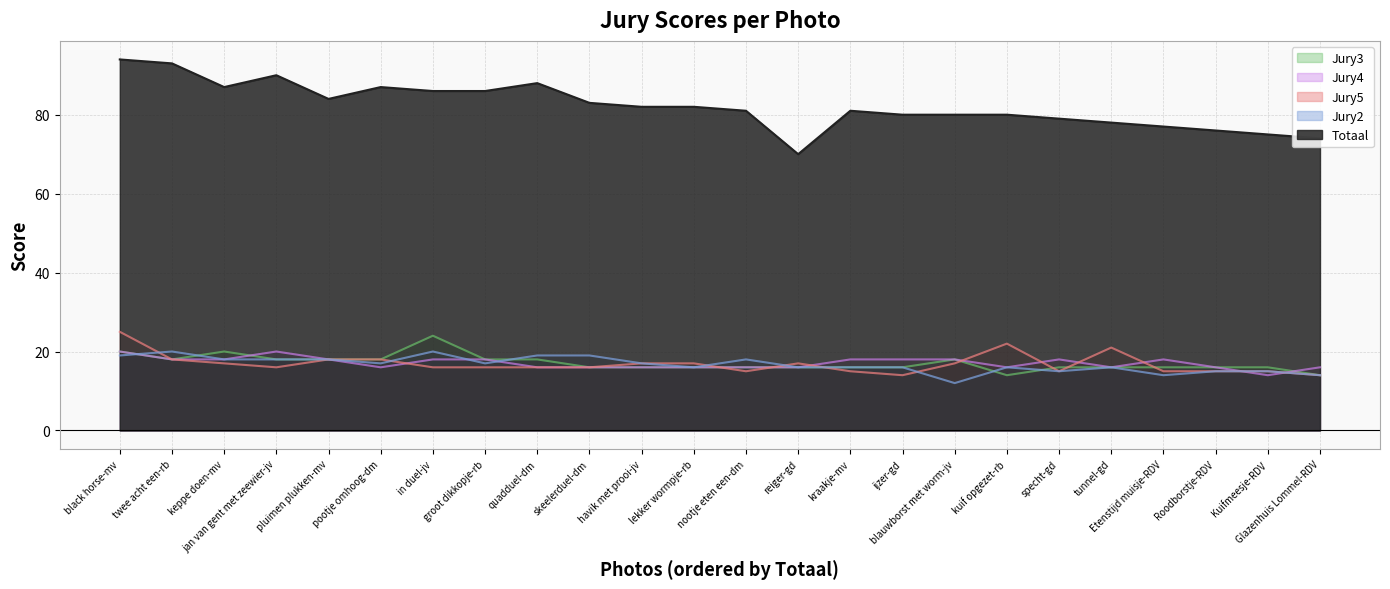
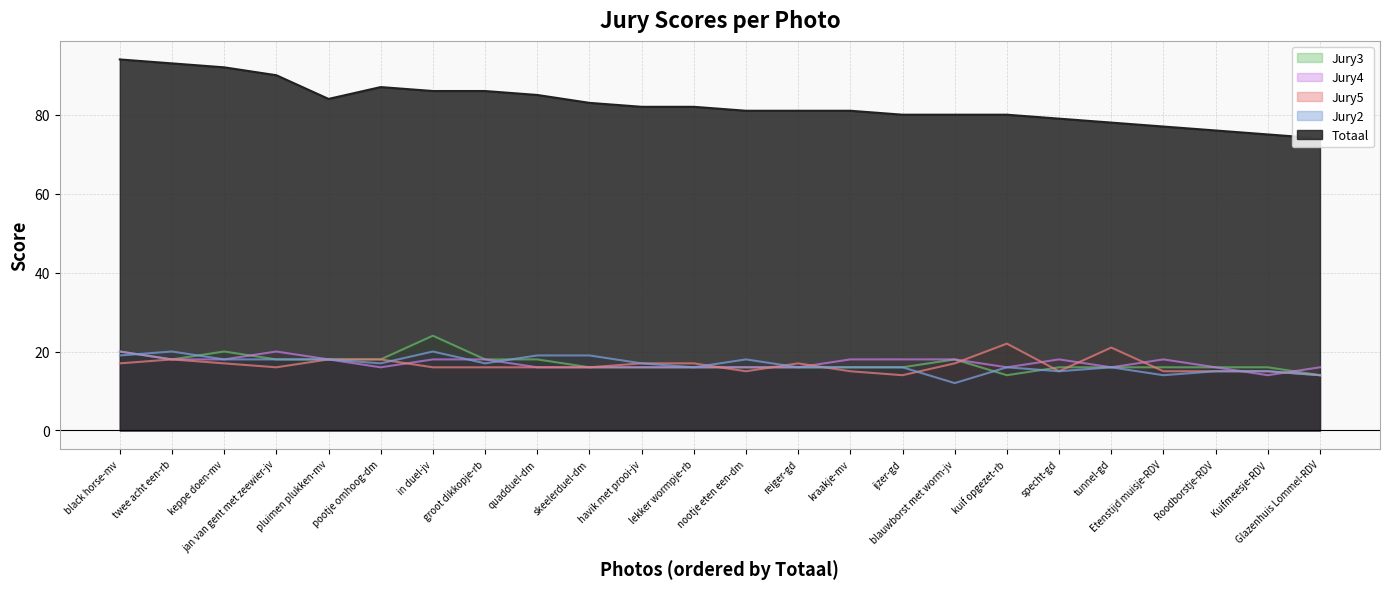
Jury5, black horse-mv: 25 -> 17
Totaal, keppe doen-mv: 87 -> 92
Totaal, quadduel-dm: 88 -> 85
Totaal, reiger-gd: 70 -> 81
